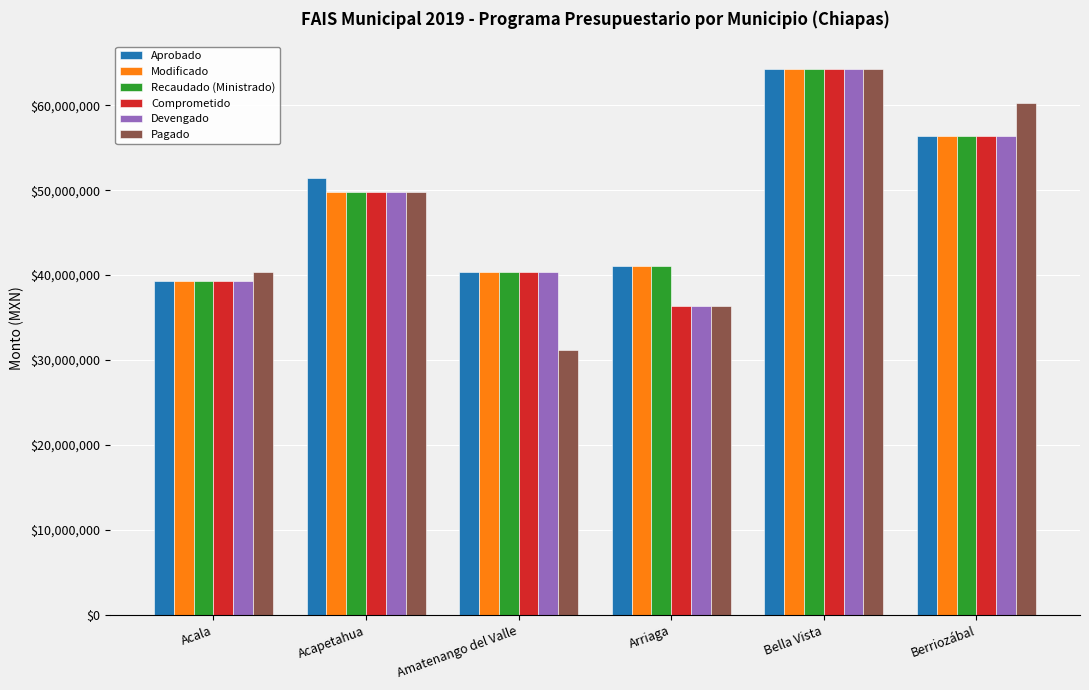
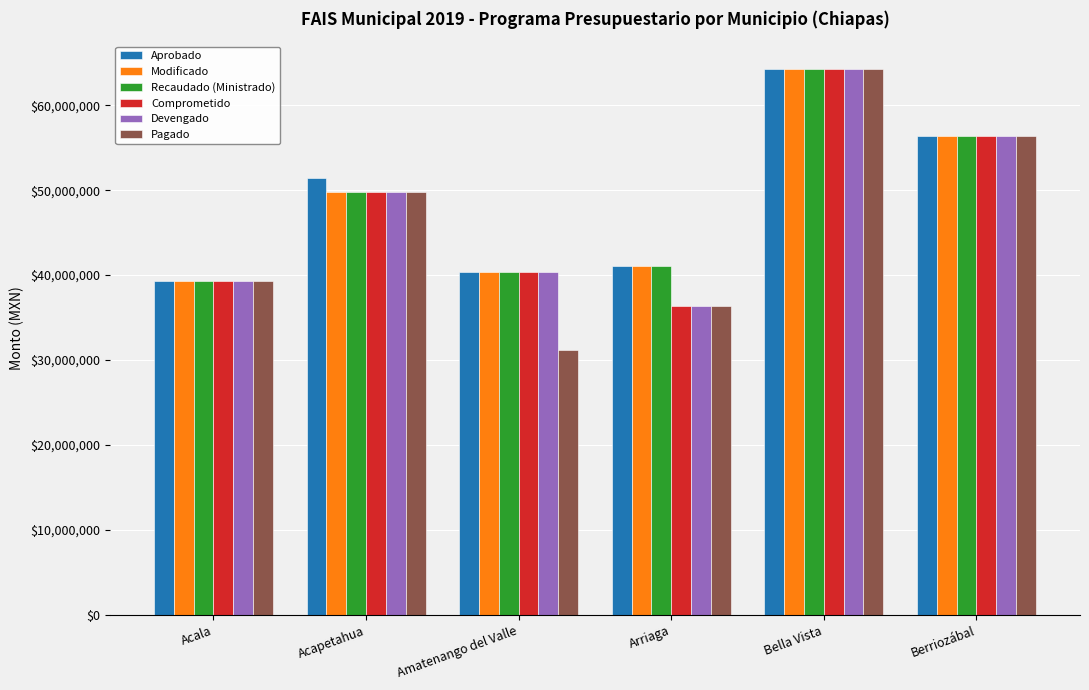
Pagado, Acala: $40,000,000 -> $39,000,000
Pagado, Berriozábal: $60,000,000 -> $56,000,000
